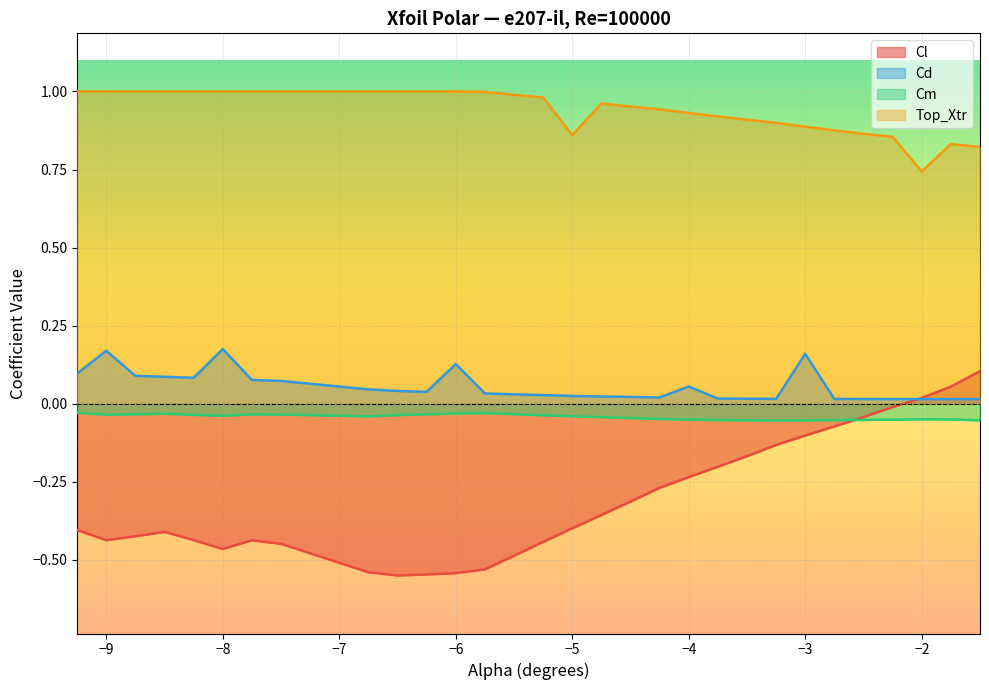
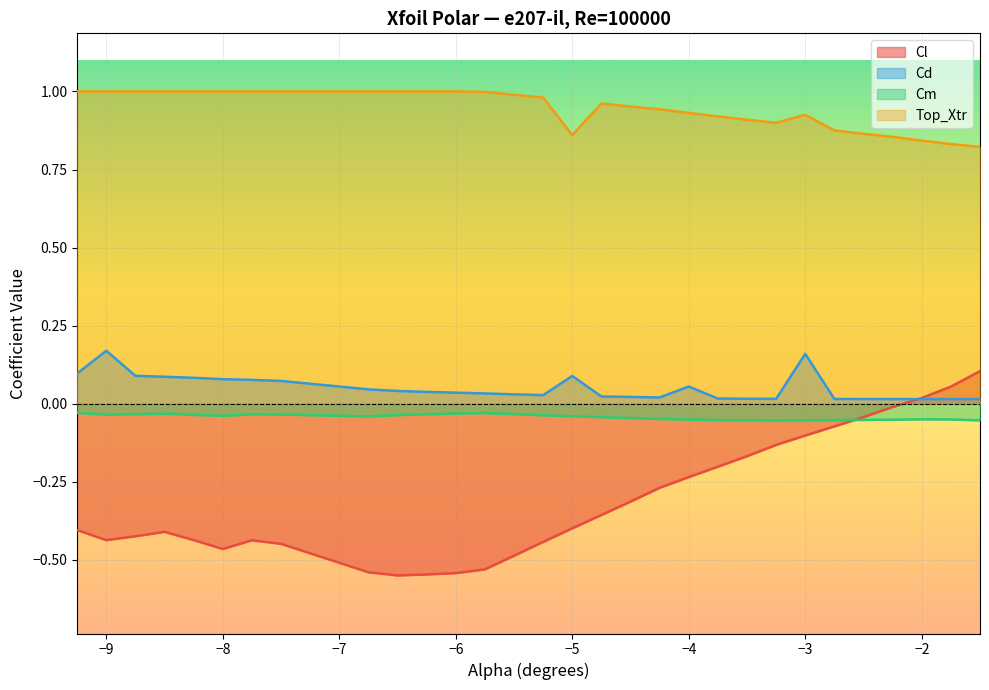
Cd, −8: 0.18 -> 0.08
Cd, −6: 0.13 -> 0.04
Cd, −5: 0.03 -> 0.09
Top_Xtr, −3: 0.89 -> 0.93
Top_Xtr, −2: 0.74 -> 0.84
